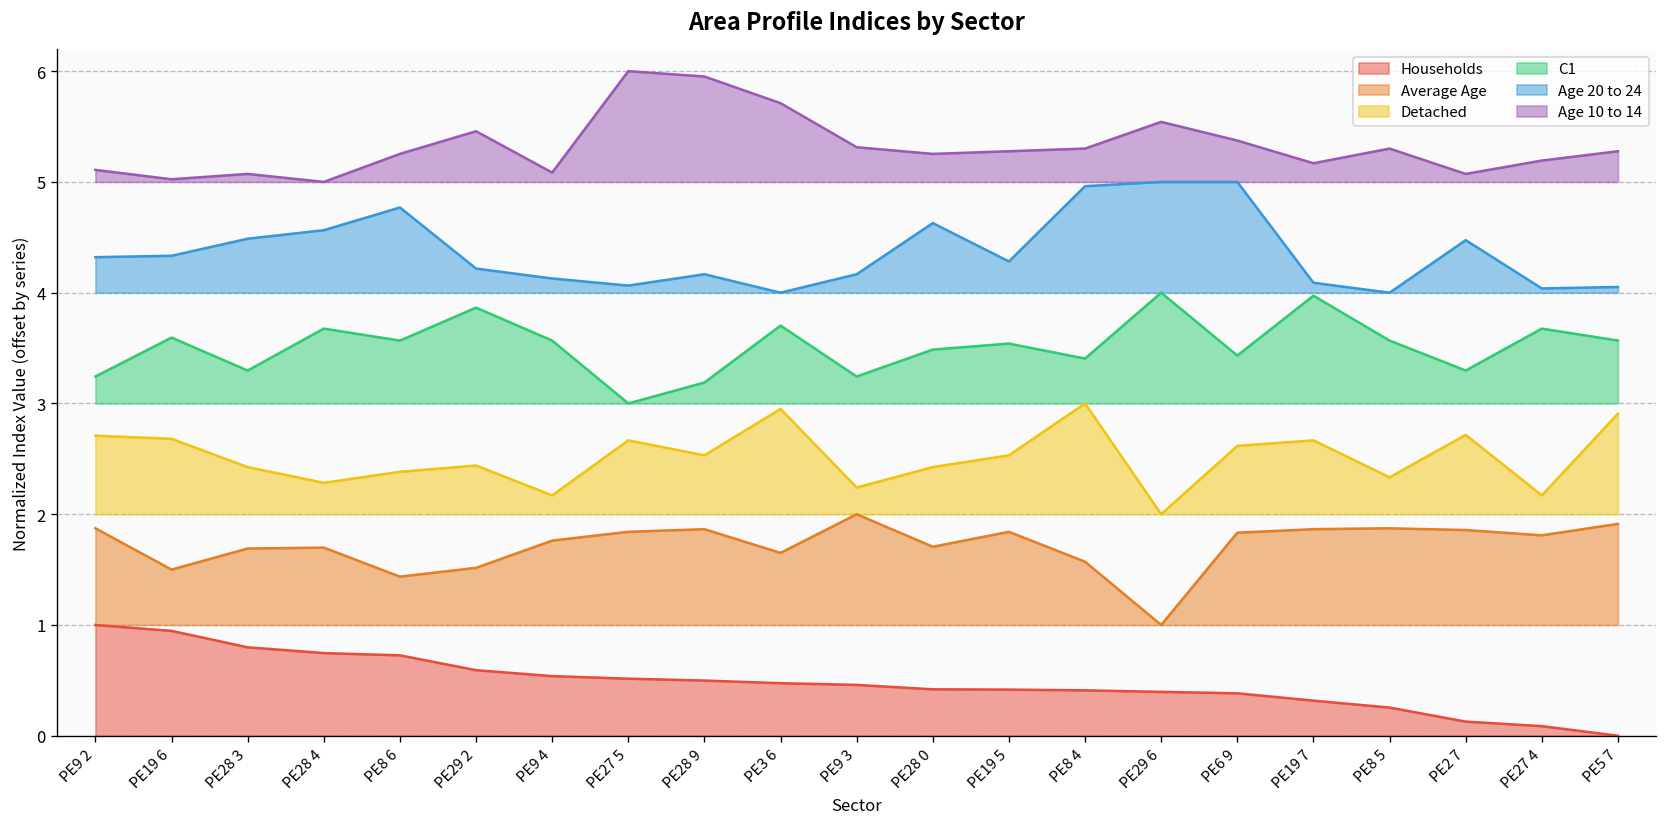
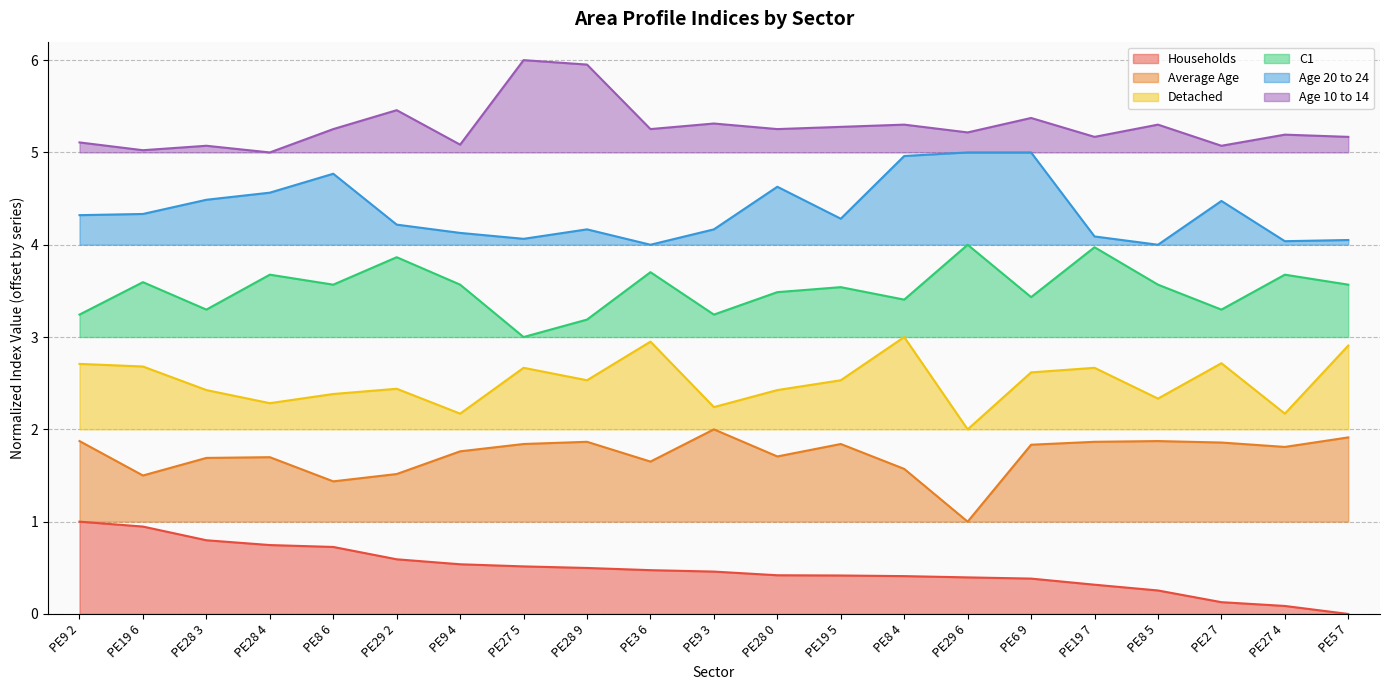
Age 10 to 14, PE3 6: 5.7 -> 5.3
Age 10 to 14, PE29 6: 5.5 -> 5.2
Age 10 to 14, PE5 7: 5.3 -> 5.2
